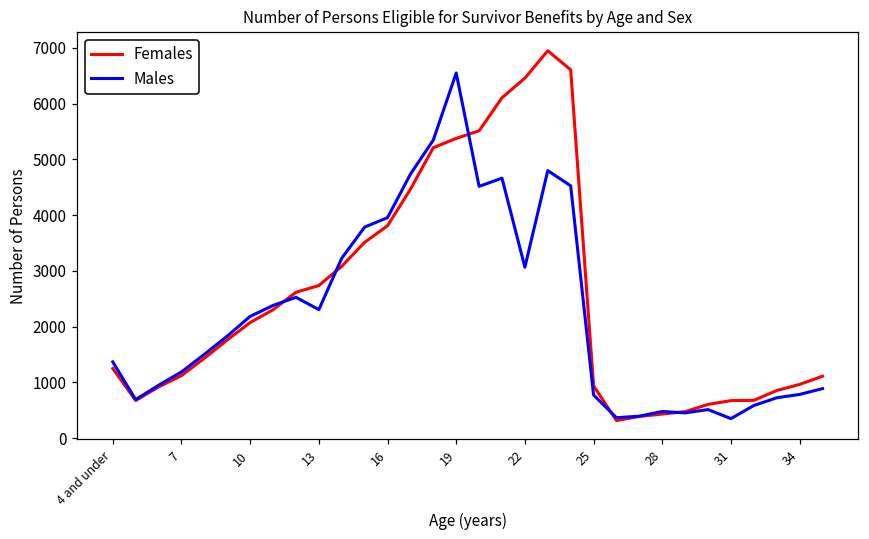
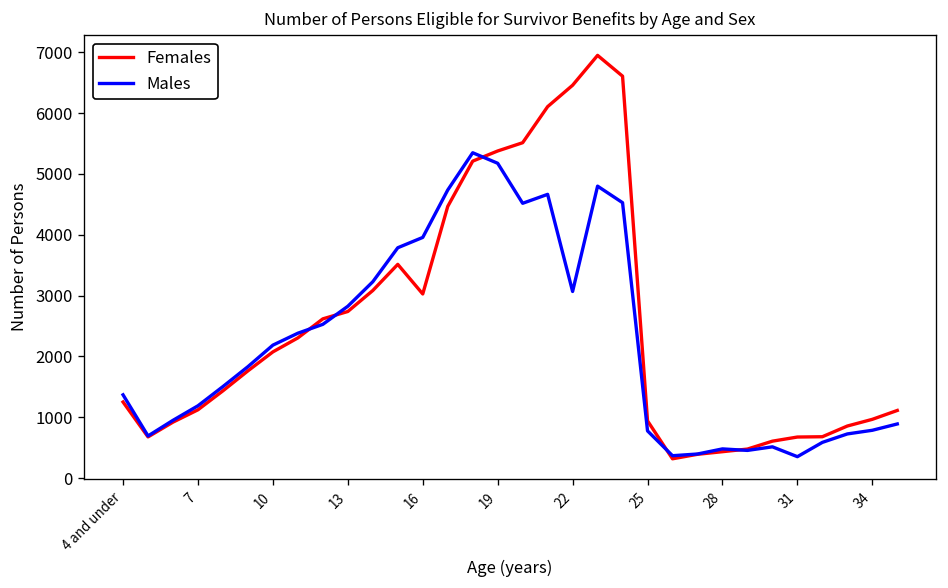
Males, 13: 2300 -> 2800
Females, 16: 3800 -> 3000
Males, 19: 6600 -> 5200
